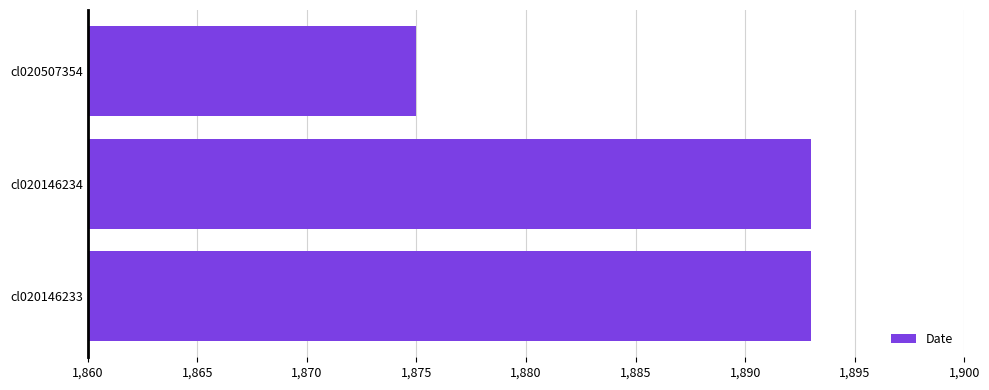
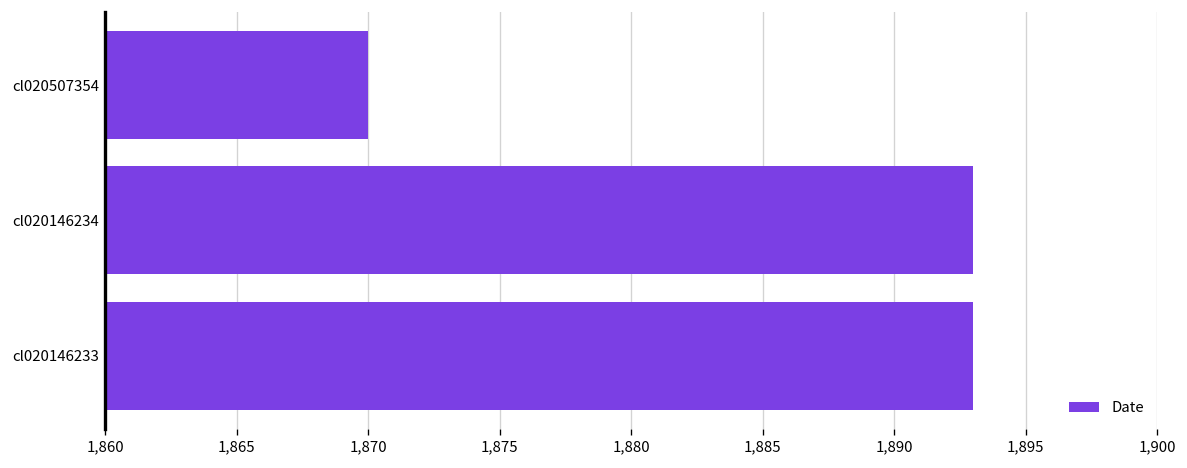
cl020507354: 1,875 -> 1,870
